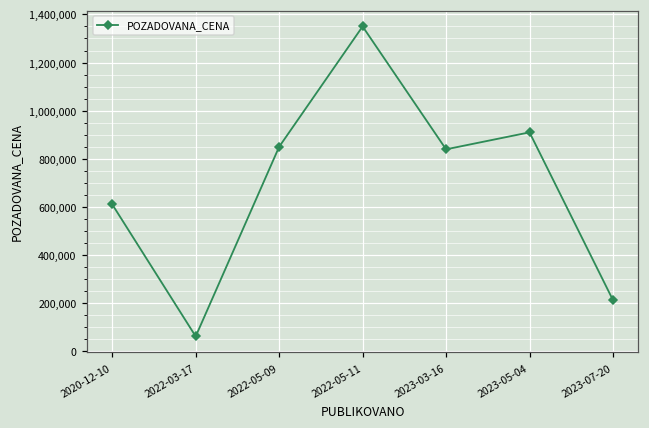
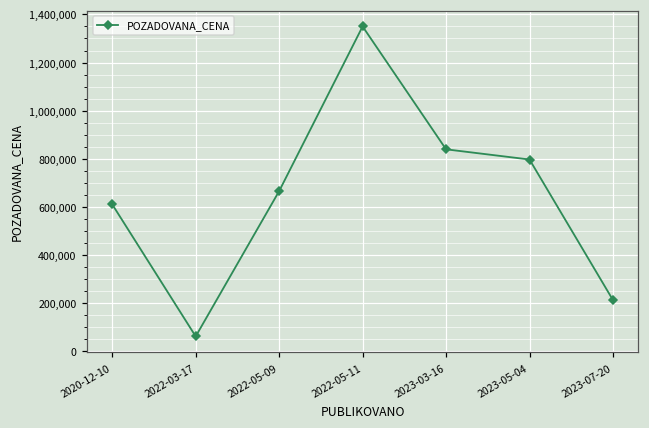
2022-05-09: 850,000 -> 670,000
2023-05-04: 910,000 -> 800,000
